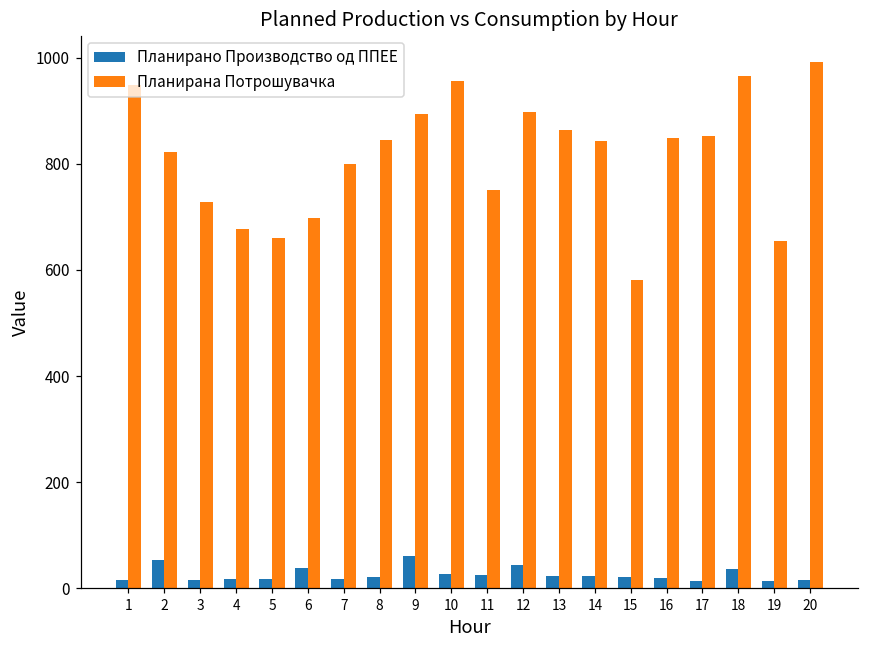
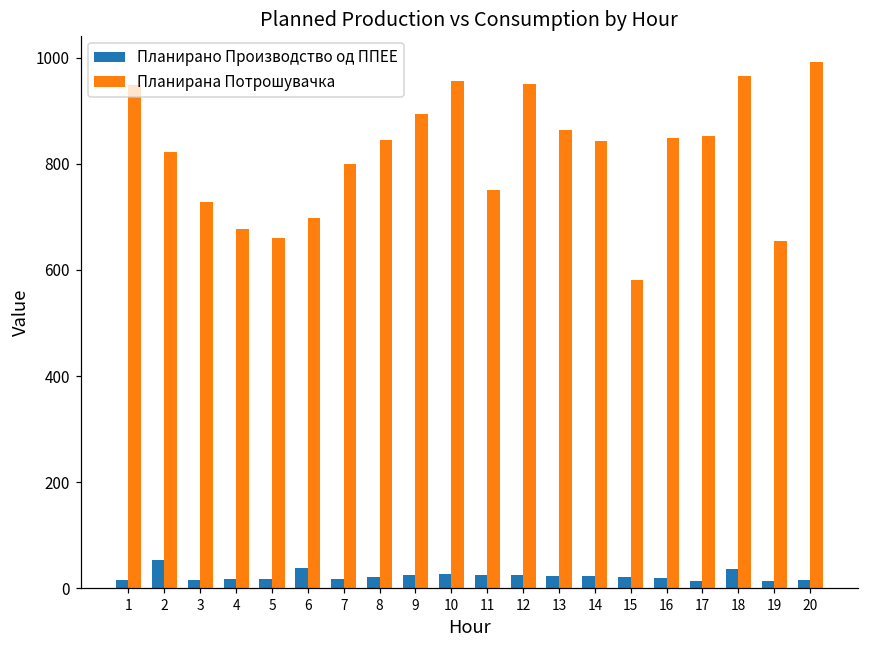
Планирано Производство од ППЕЕ, 9: 60 -> 20
Планирано Производство од ППЕЕ, 12: 40 -> 20
Планирана Потрошувачка, 12: 900 -> 950
